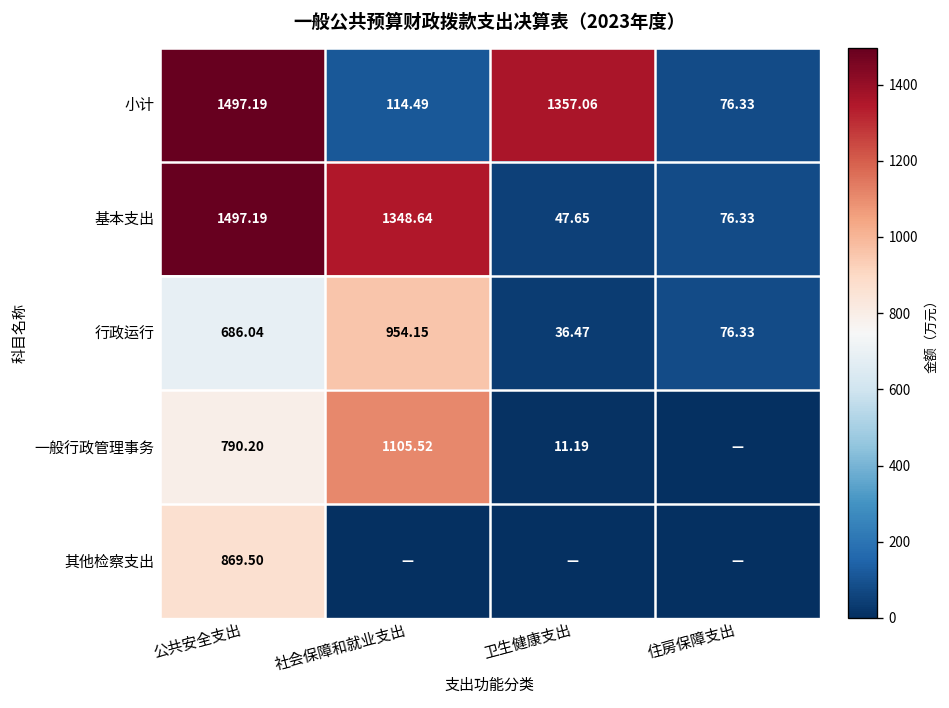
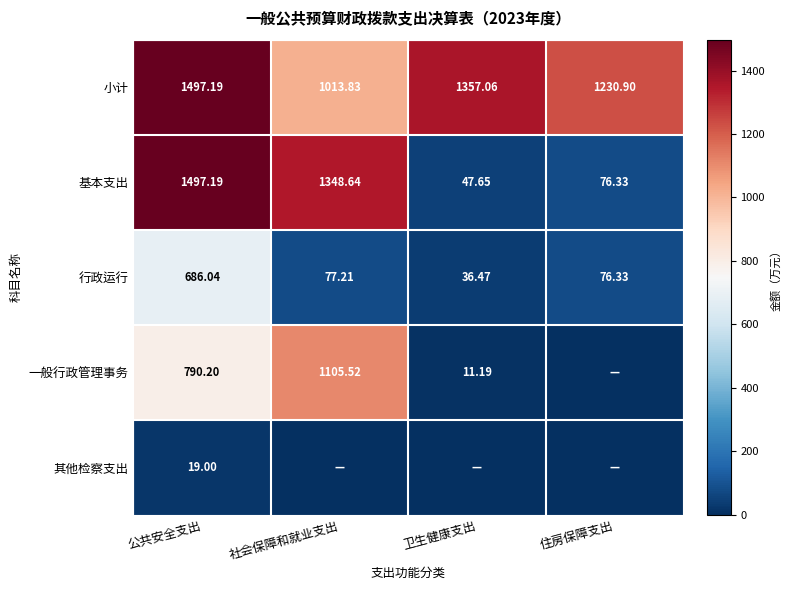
小计, 社会保障和就业支出: 114.49 -> 1013.83
小计, 住房保障支出: 76.33 -> 1230.90
行政运行, 社会保障和就业支出: 954.15 -> 77.21
其他检察支出, 公共安全支出: 869.50 -> 19.00
